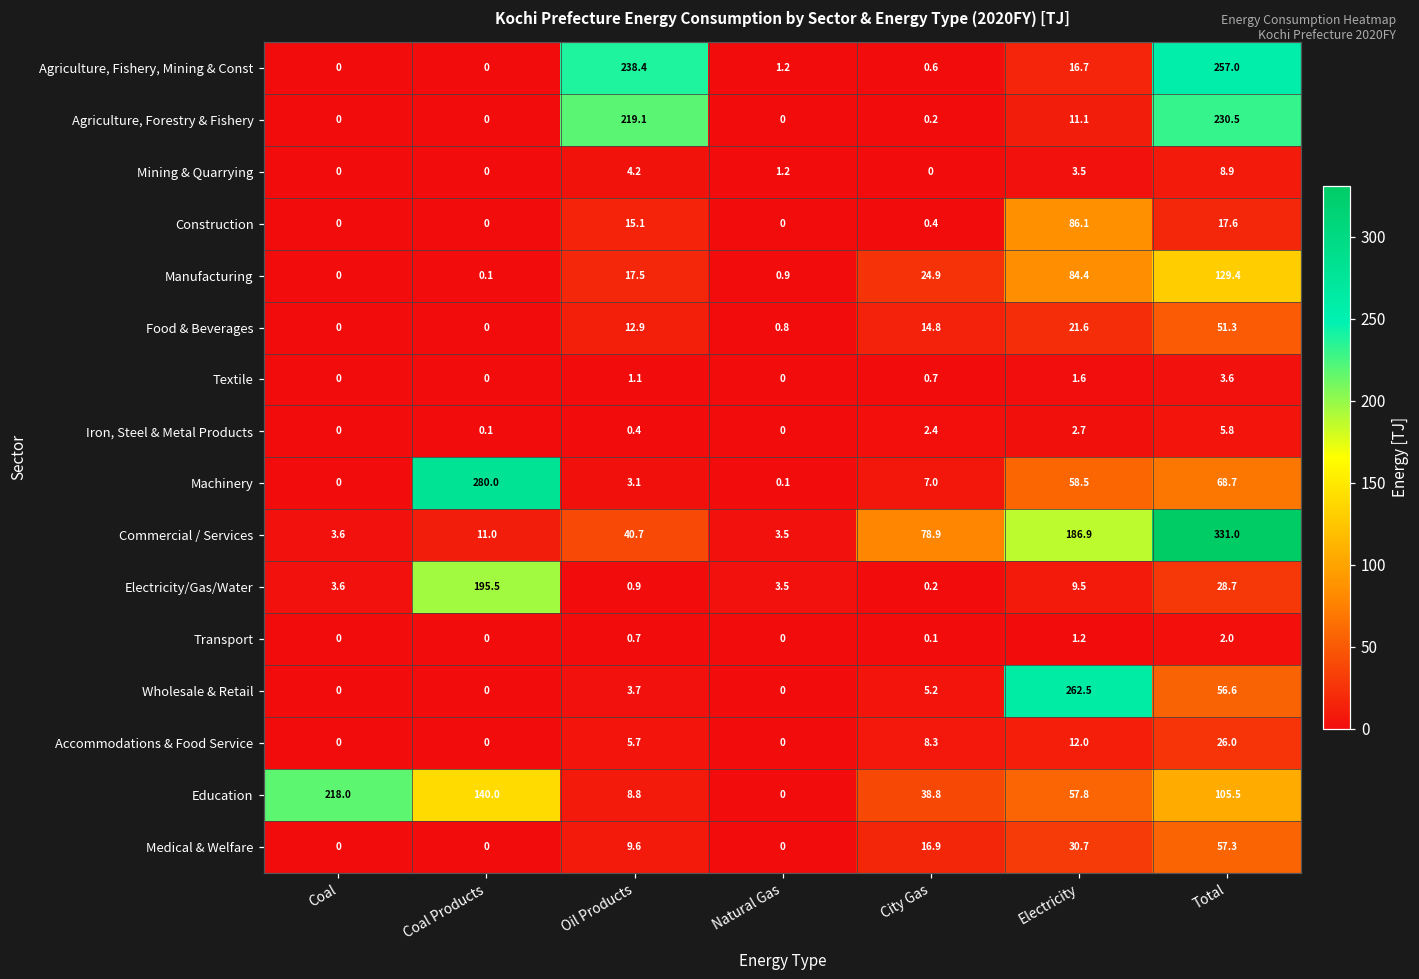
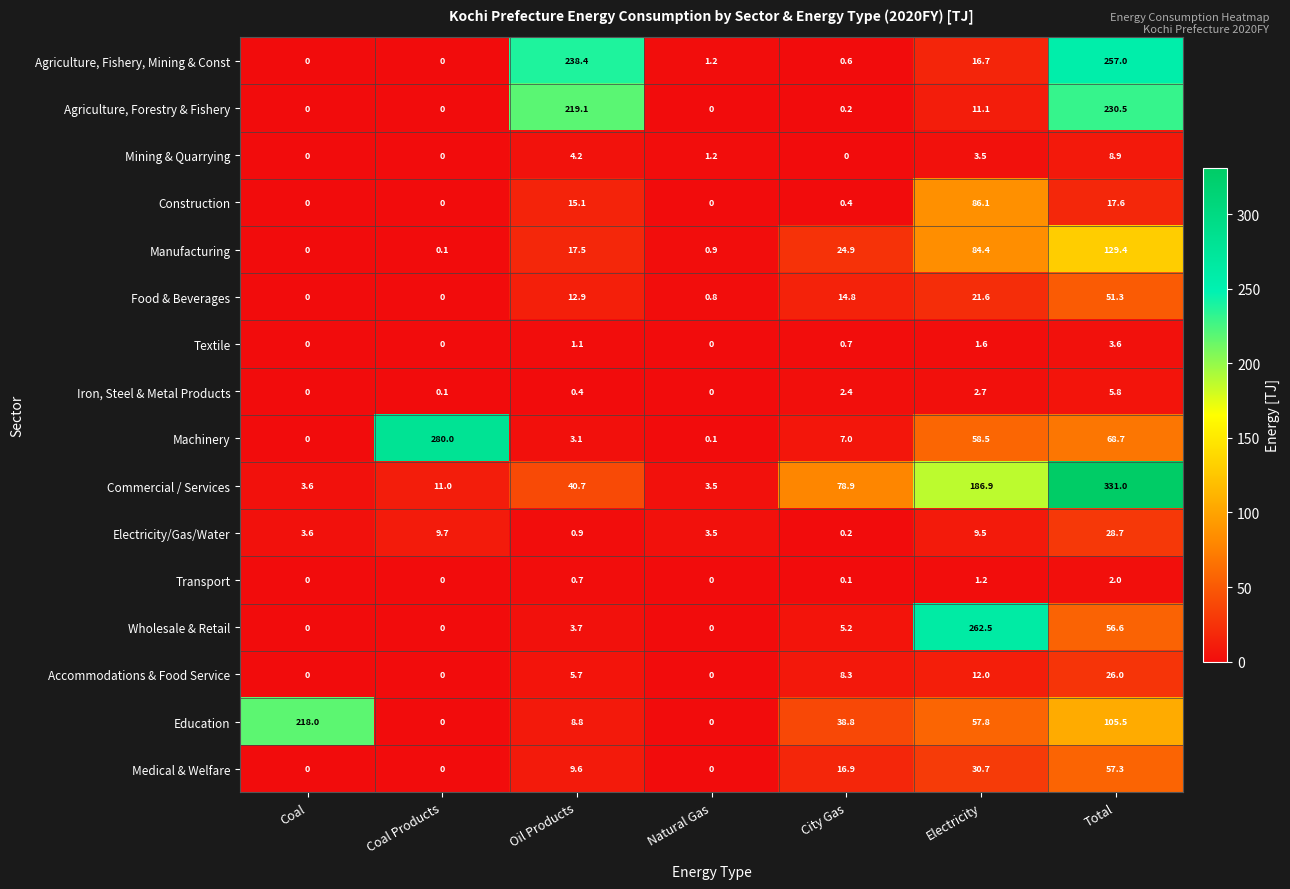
Electricity/Gas/Water, Coal Products: 195.5 -> 9.7
Education, Coal Products: 140.0 -> 0
